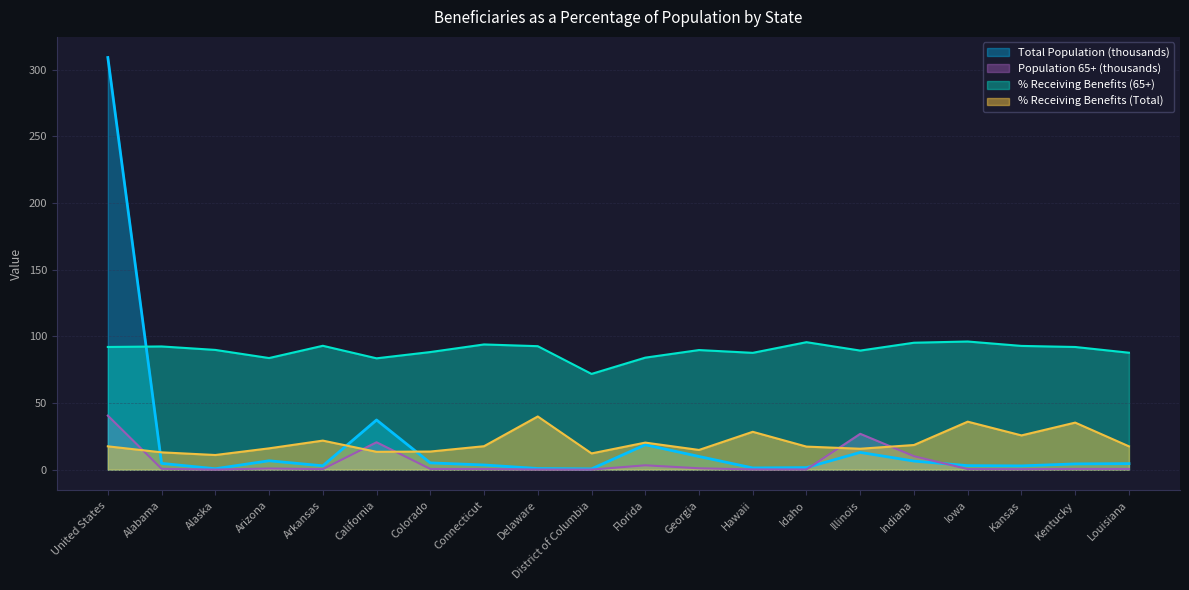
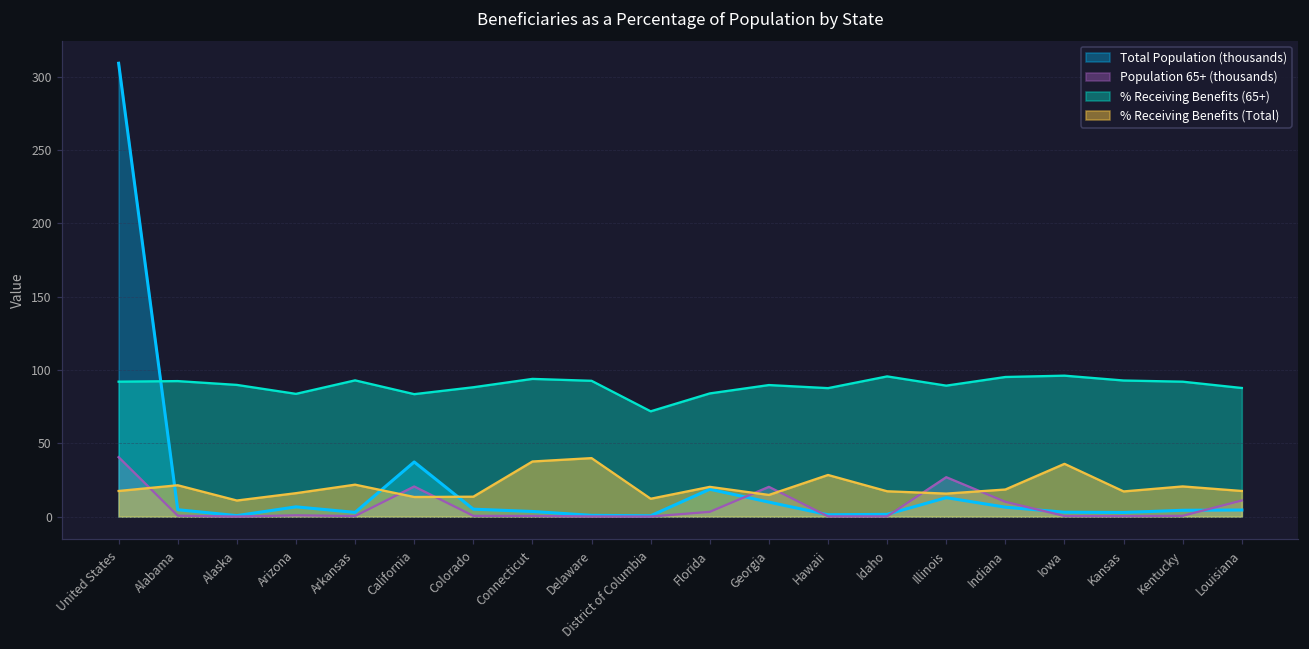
% Receiving Benefits (Total), Alabama: 13 -> 21
% Receiving Benefits (Total), Connecticut: 18 -> 38
Population 65+ (thousands), Georgia: 1 -> 20
% Receiving Benefits (Total), Kansas: 26 -> 17
% Receiving Benefits (Total), Kentucky: 35 -> 21
Population 65+ (thousands), Louisiana: 1 -> 11
